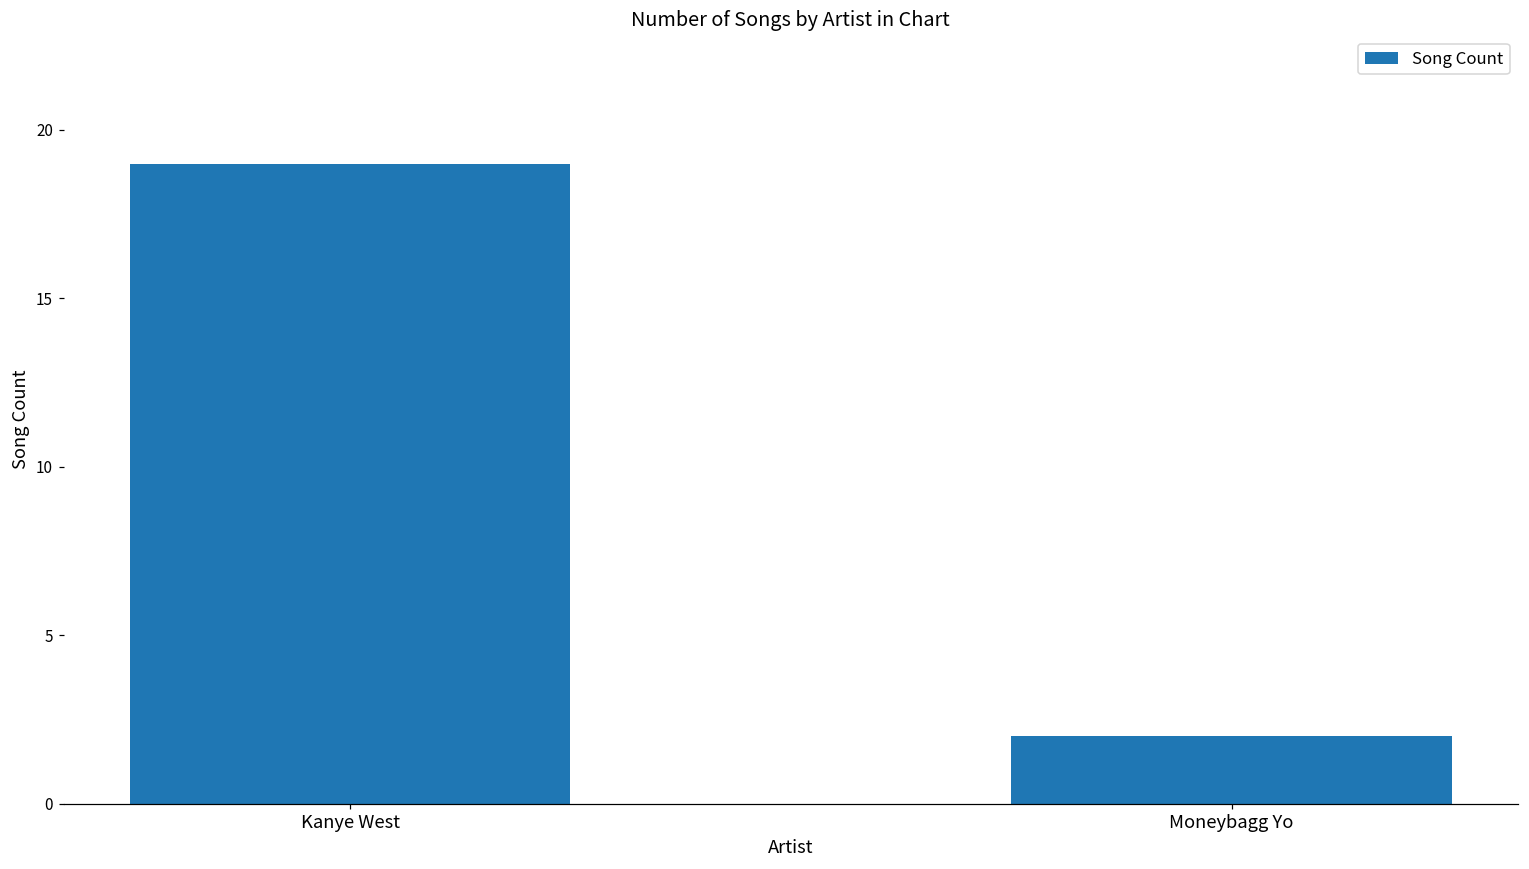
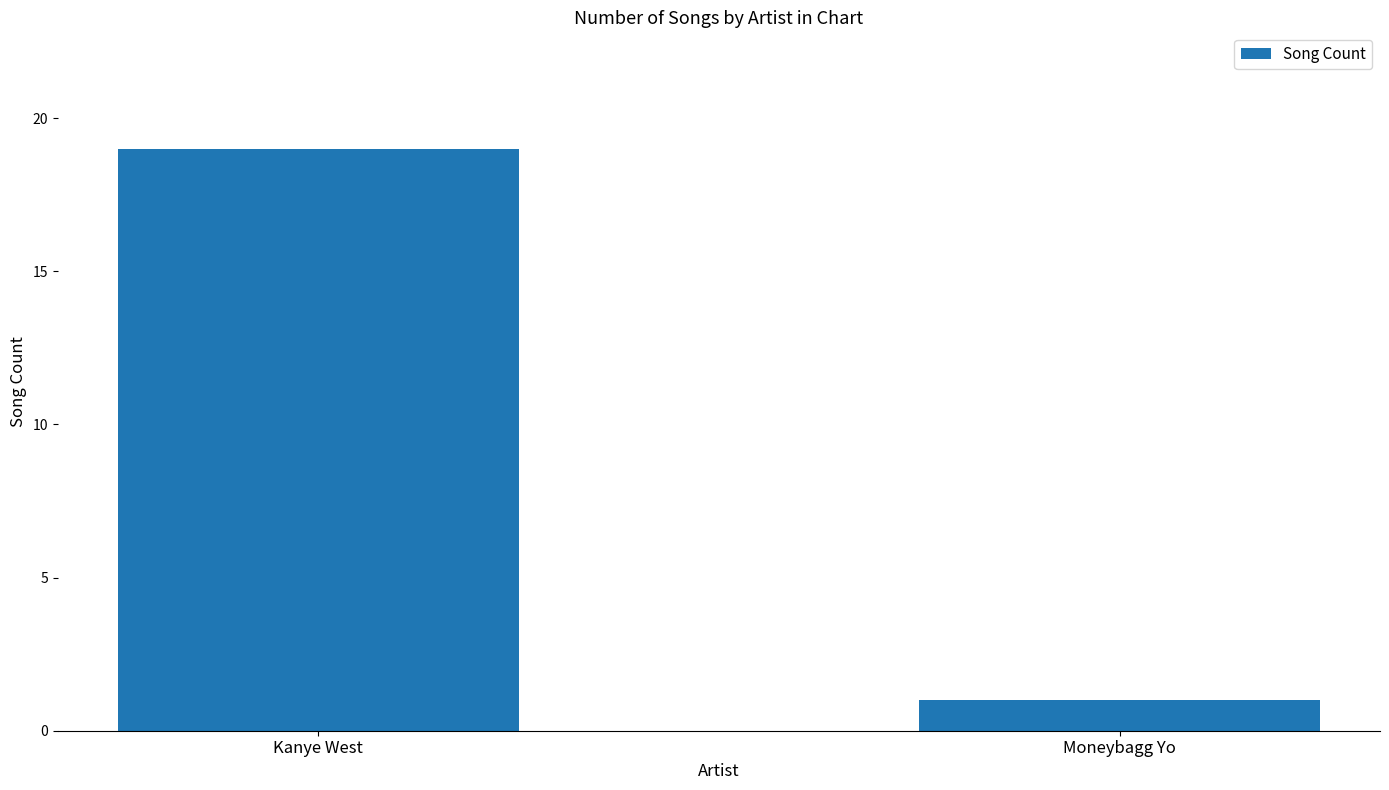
Moneybagg Yo: 2 -> 1
